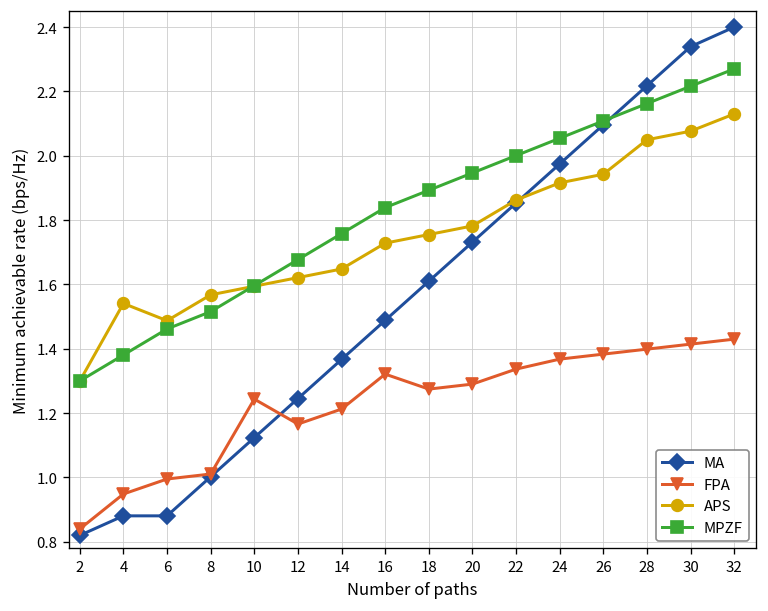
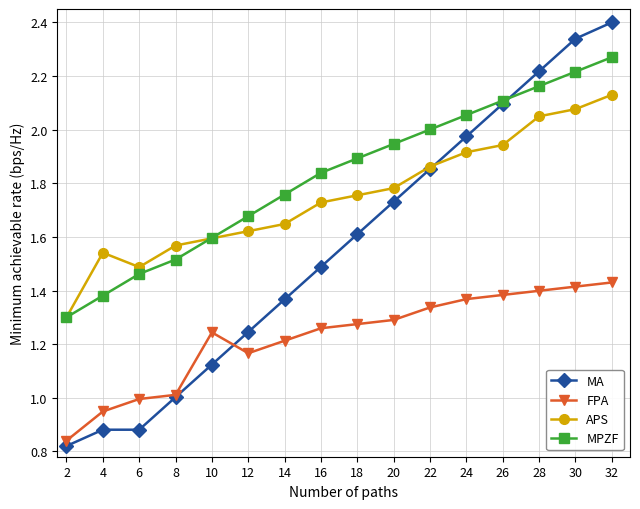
FPA, 16: 1.32 -> 1.26
